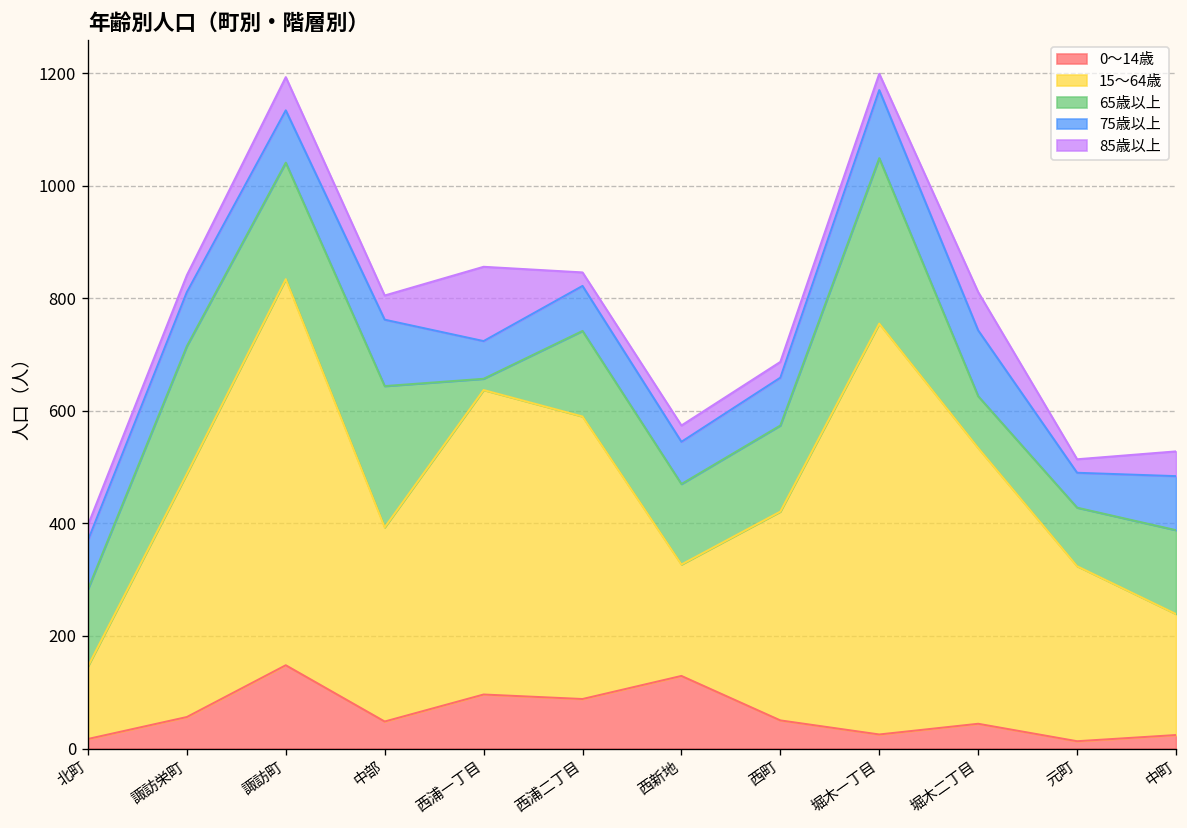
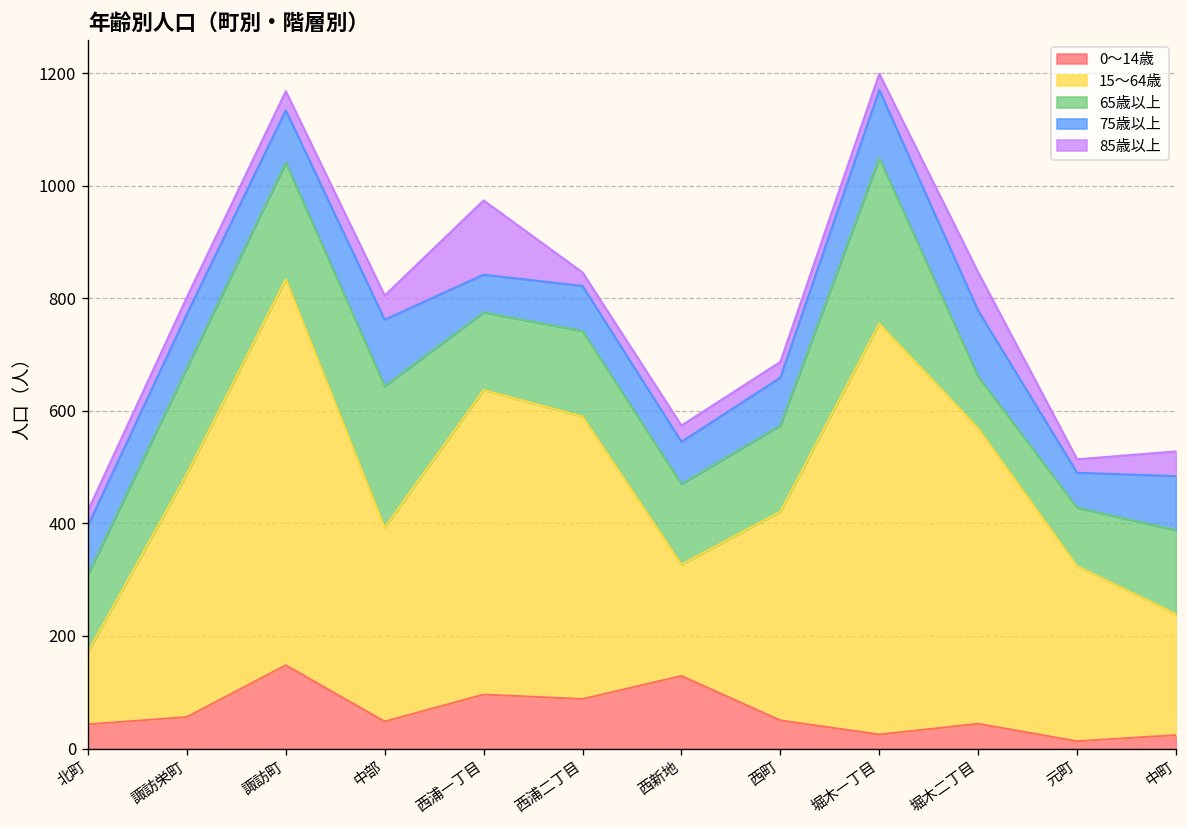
0～14歳, 北町: 20 -> 40
65歳以上, 諏訪栄町: 230 -> 190
85歳以上, 諏訪町: 60 -> 30
65歳以上, 西浦一丁目: 20 -> 140
15～64歳, 堀木二丁目: 490 -> 530
